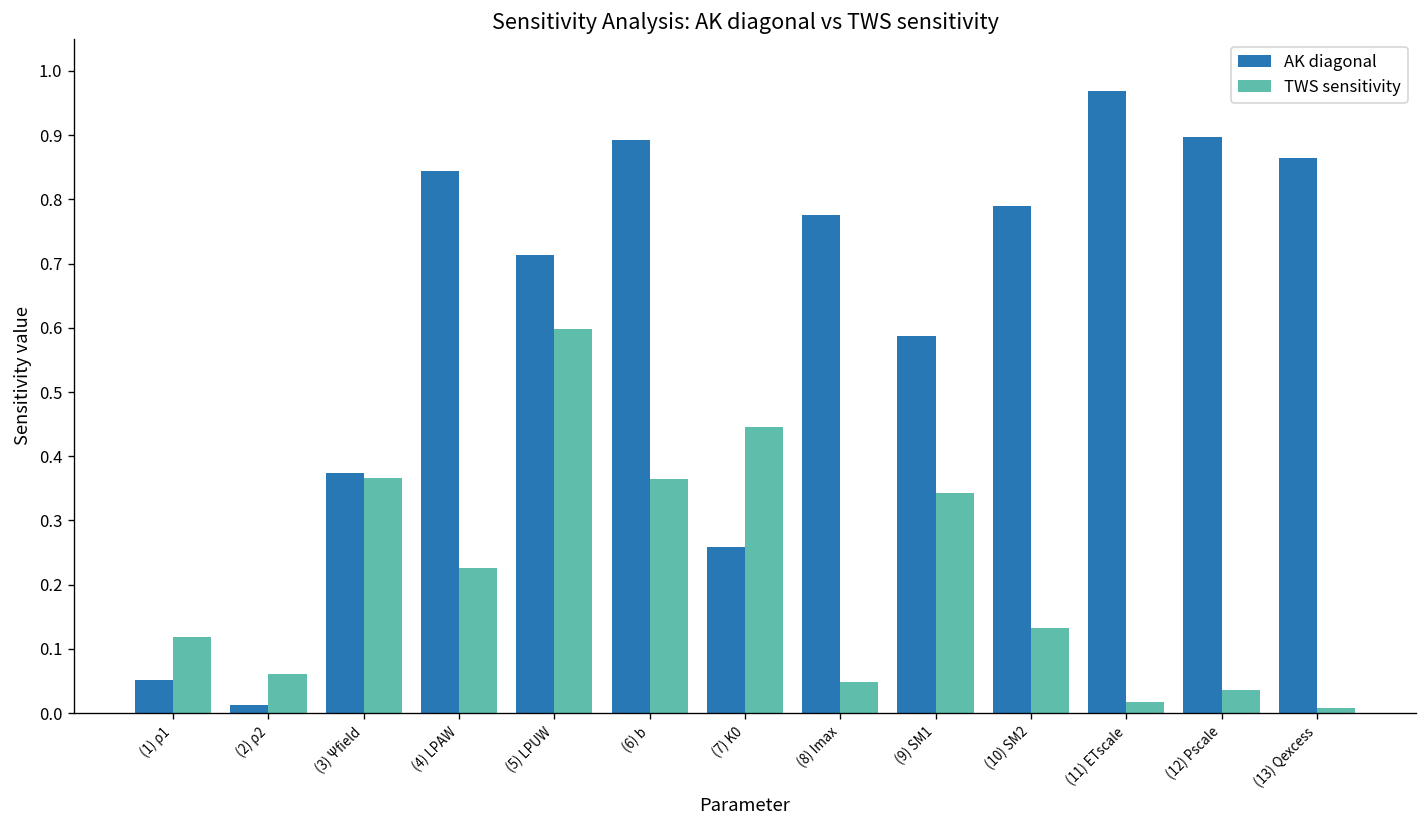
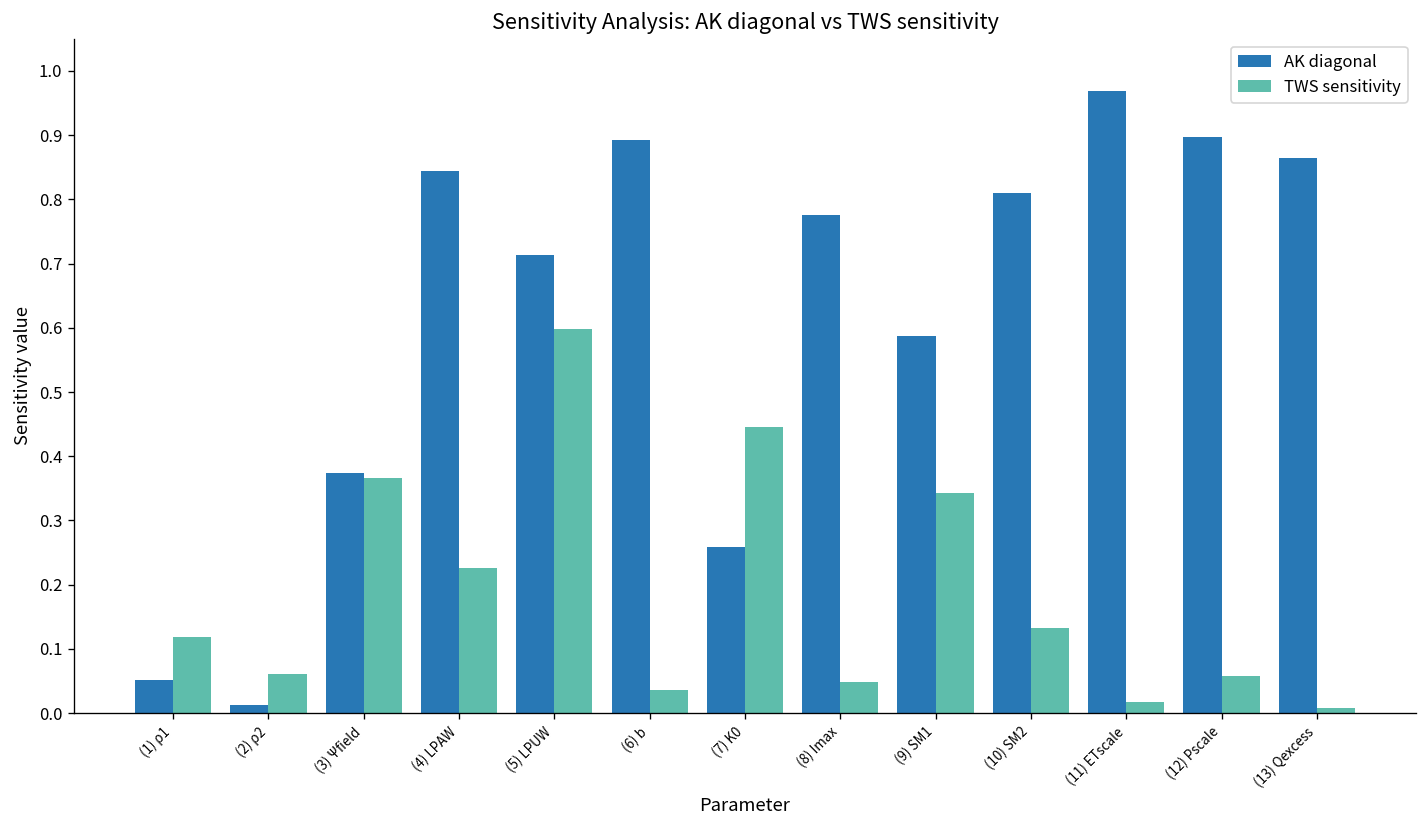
TWS sensitivity, (6) b: 0.36 -> 0.04
AK diagonal, (10) SM2: 0.79 -> 0.81
TWS sensitivity, (12) Pscale: 0.04 -> 0.06
